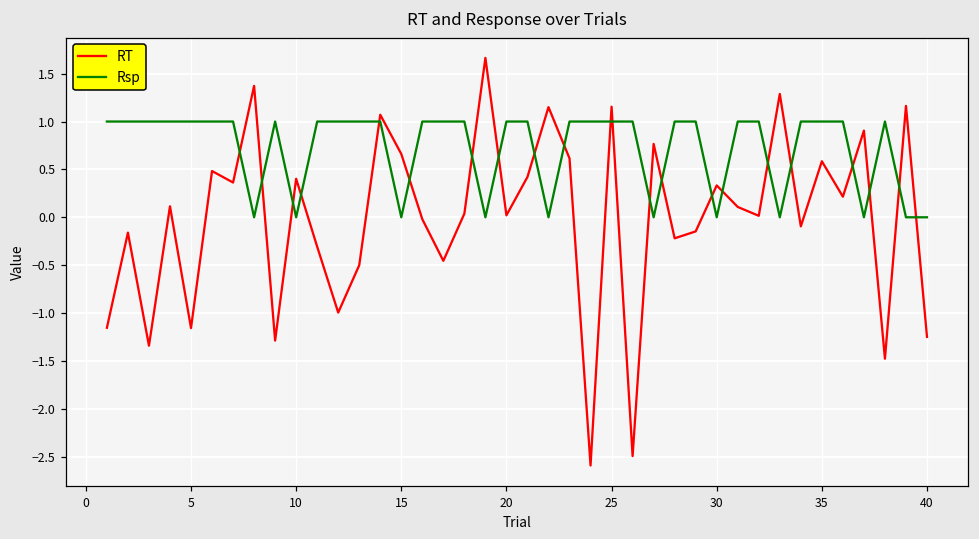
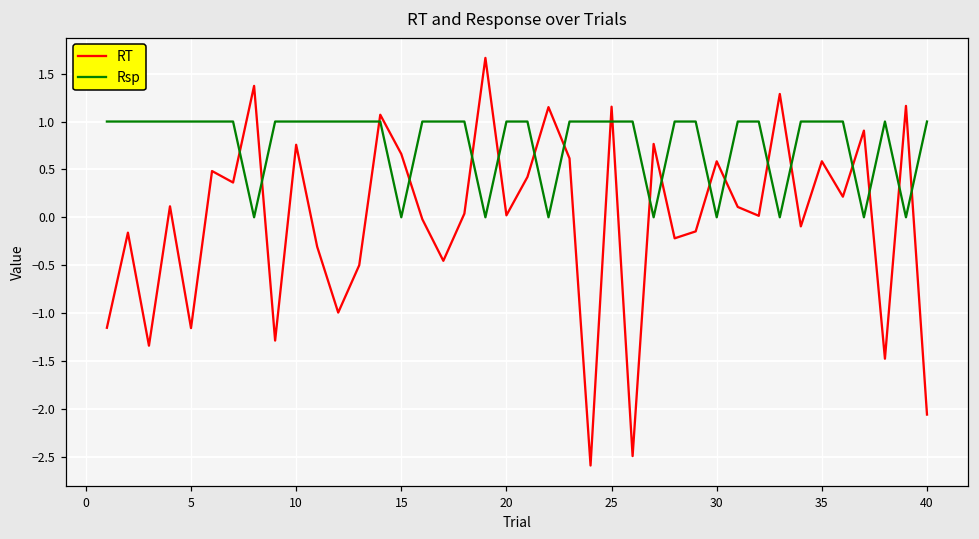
RT, 10: 0.4 -> 0.8
Rsp, 10: 0 -> 1
RT, 30: 0.3 -> 0.6
RT, 40: -1.2 -> -2.1
Rsp, 40: 0 -> 1
